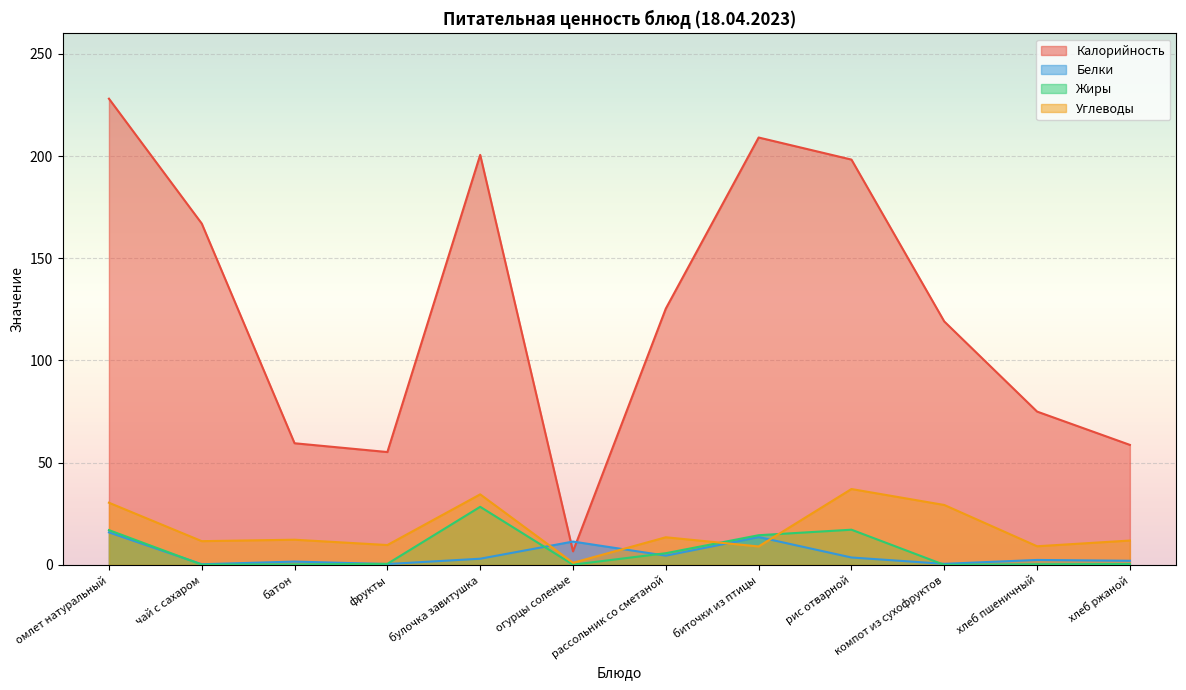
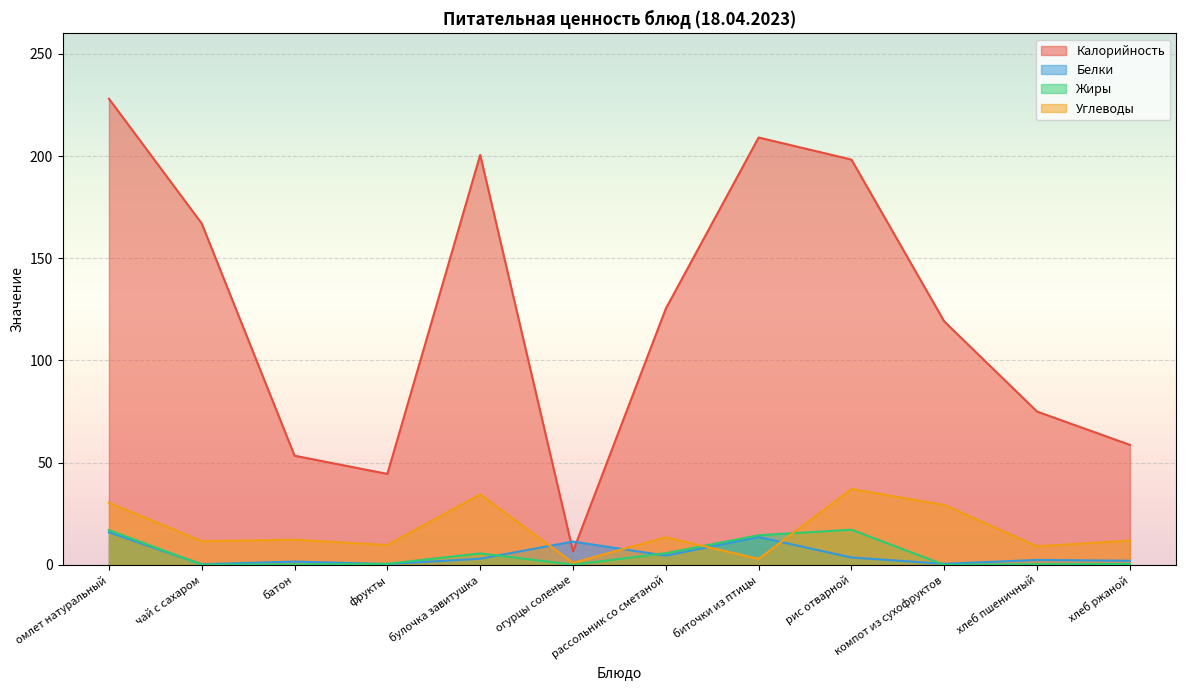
Калорийность, батон: 60 -> 53
Калорийность, фрукты: 55 -> 45
Жиры, булочка завитушка: 28 -> 6
Углеводы, биточки из птицы: 9 -> 3
